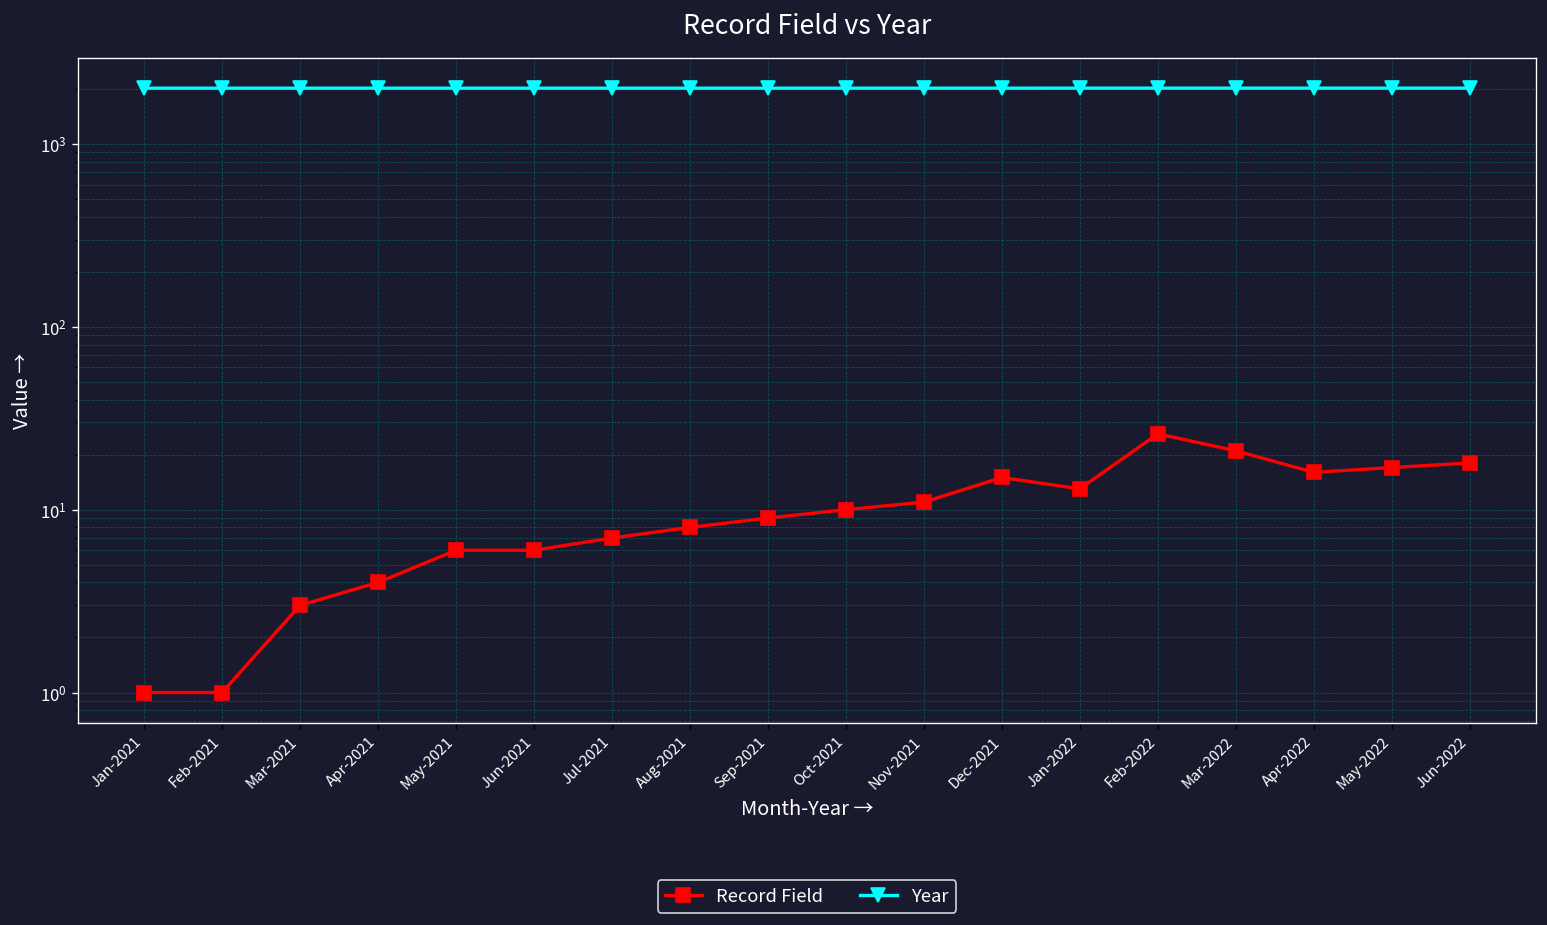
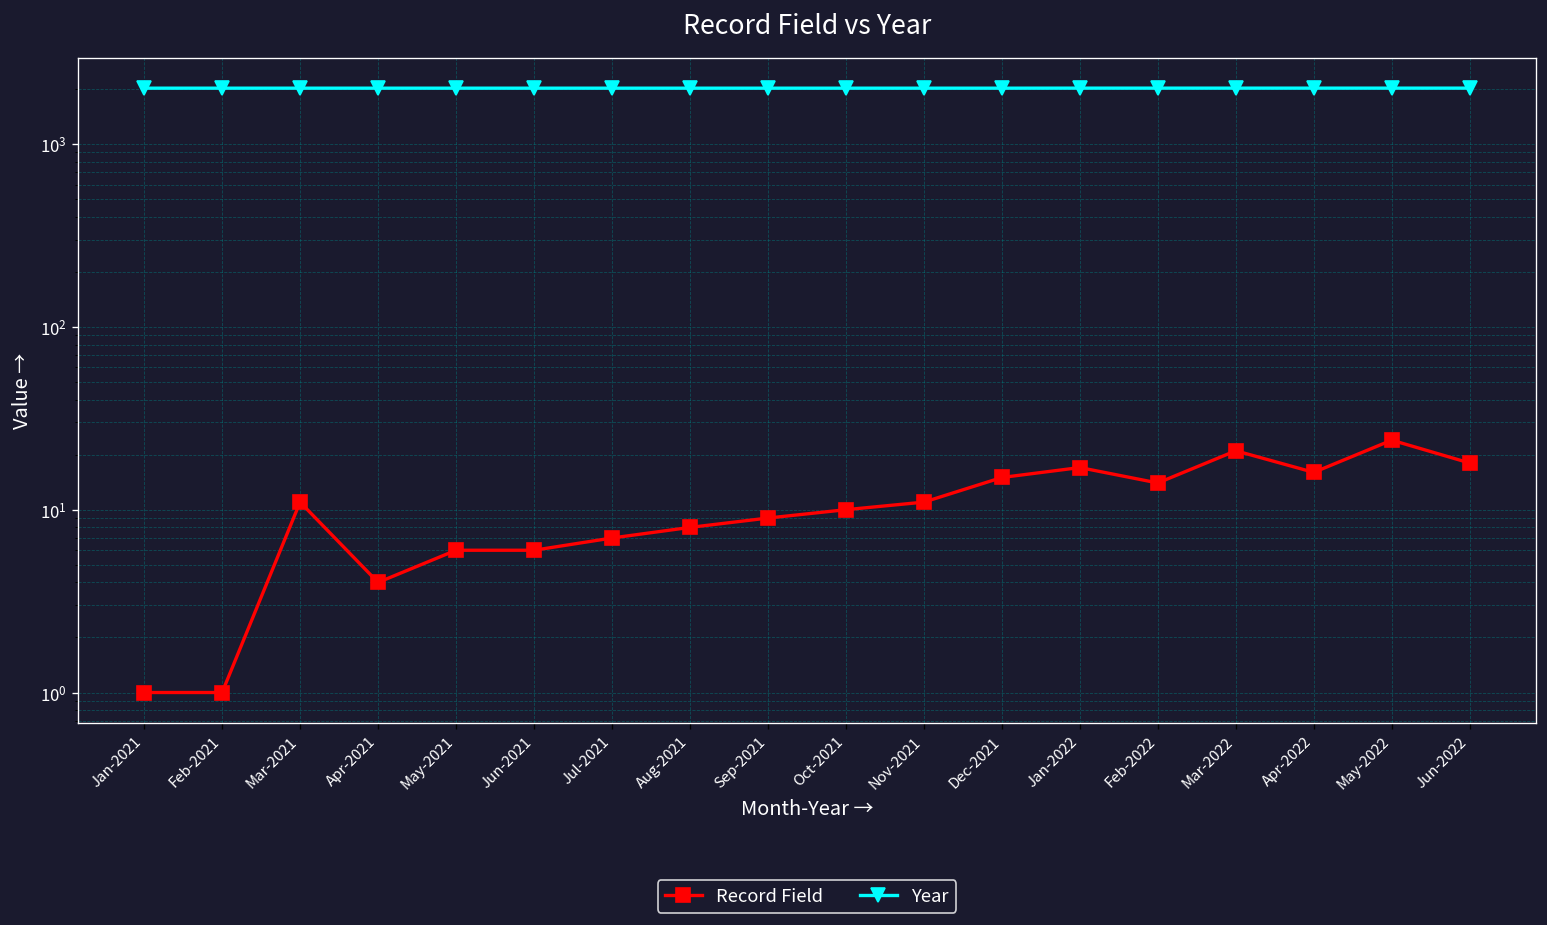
Record Field, Mar-2021: 3 -> 11
Record Field, Jan-2022: 13 -> 17
Record Field, Feb-2022: 26 -> 14
Record Field, May-2022: 17 -> 24
